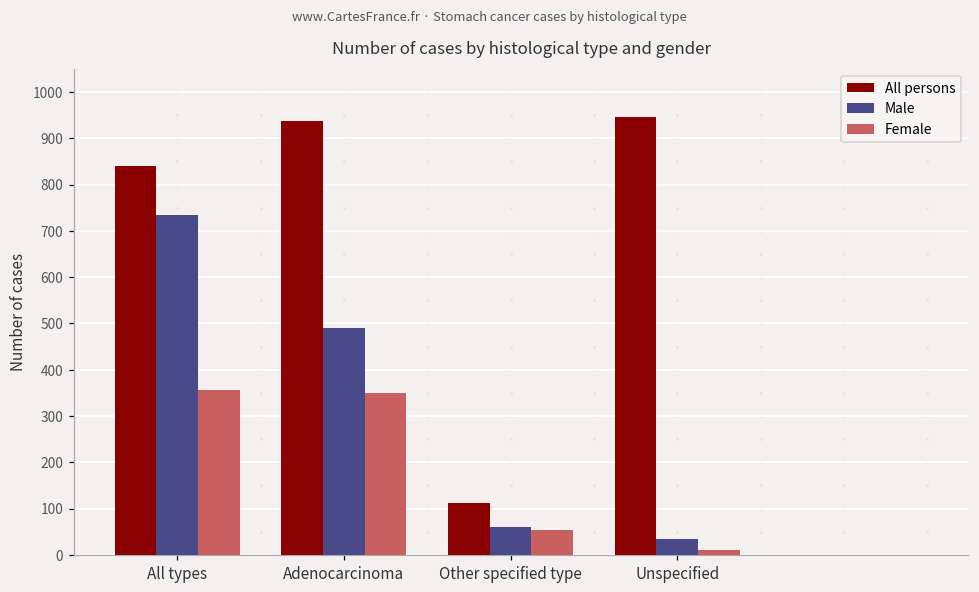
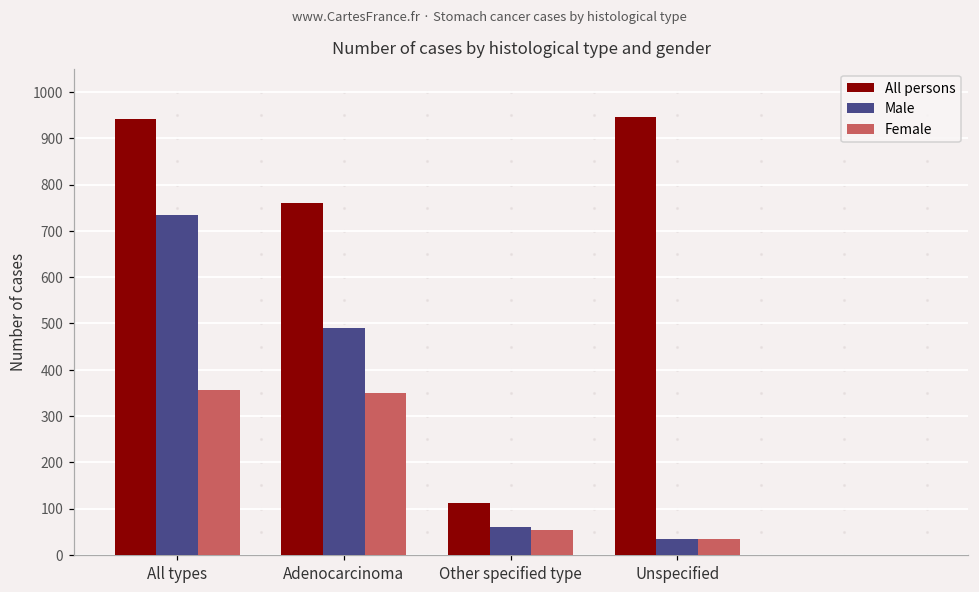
All persons, All types: 840 -> 940
All persons, Adenocarcinoma: 940 -> 760
Female, Unspecified: 10 -> 30
